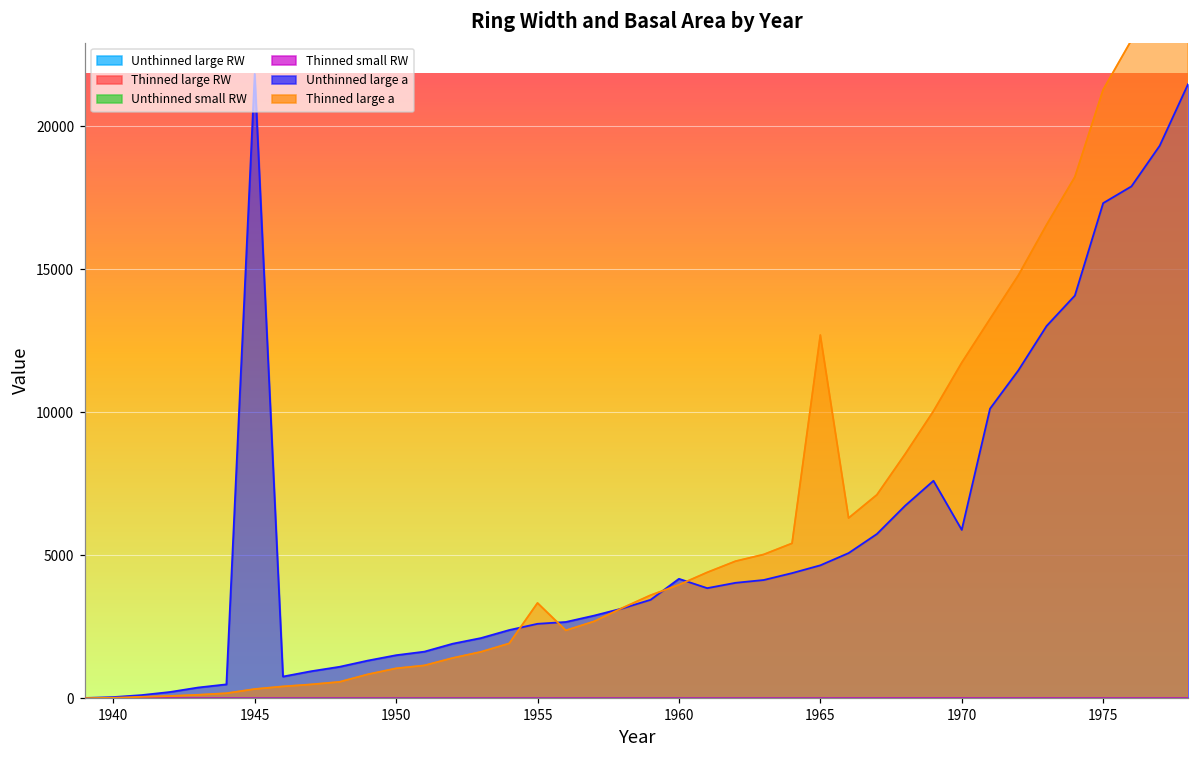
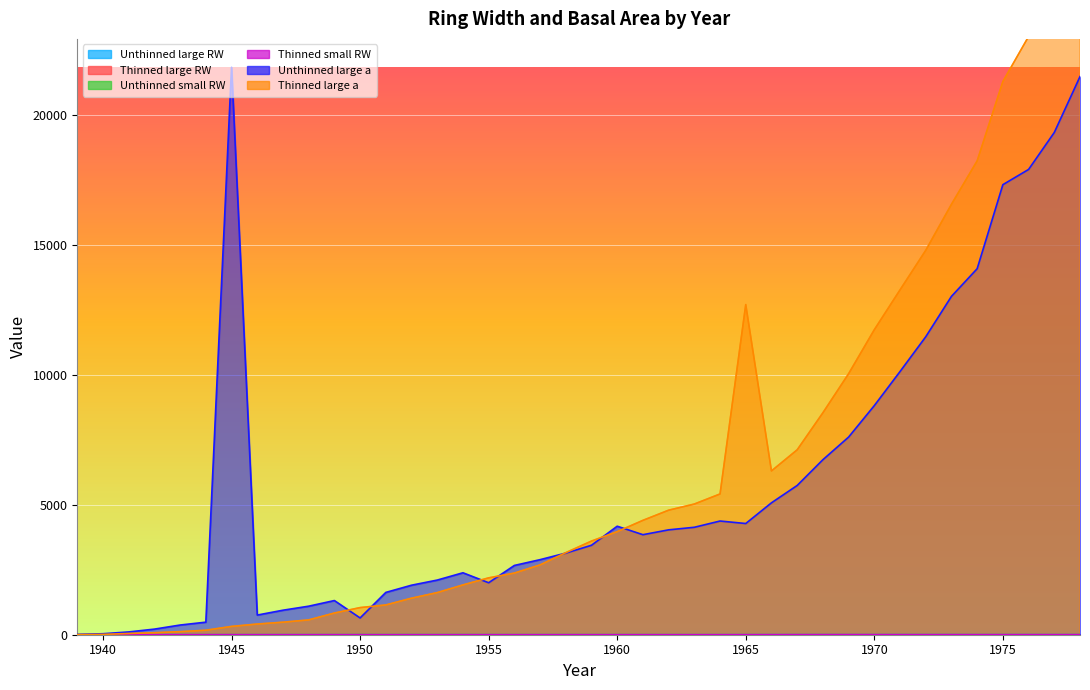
Unthinned large a, 1950: 1500 -> 600
Unthinned large a, 1955: 2600 -> 2000
Thinned large a, 1955: 3300 -> 2200
Unthinned large a, 1965: 4600 -> 4300
Unthinned large a, 1970: 5900 -> 8800
